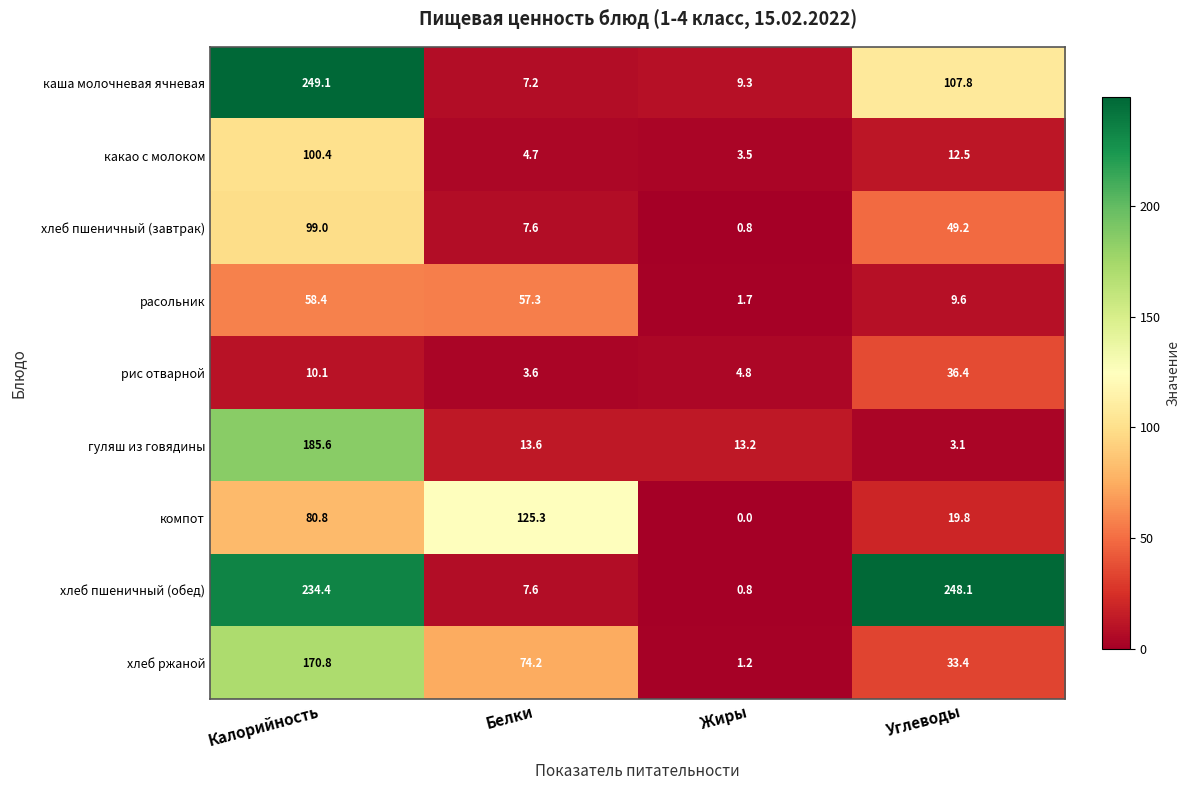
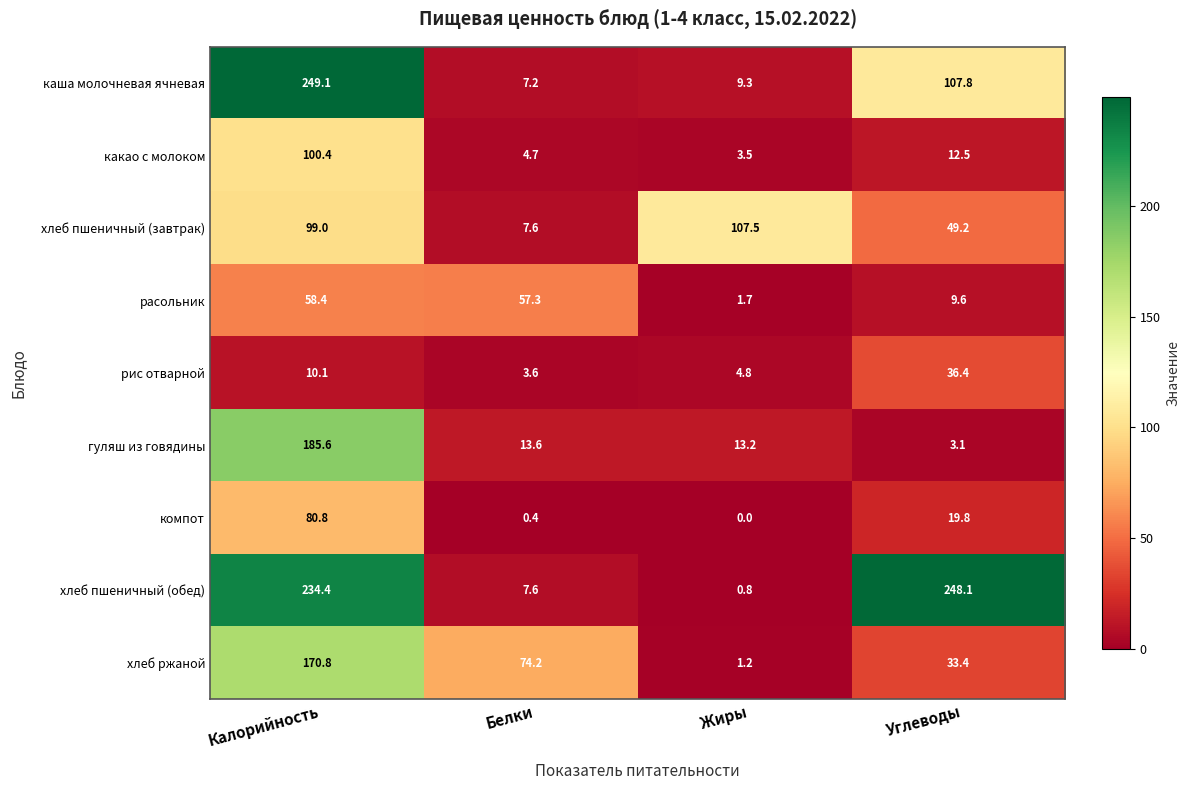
хлеб пшеничный (завтрак), Жиры: 0.8 -> 107.5
компот, Белки: 125.3 -> 0.4
